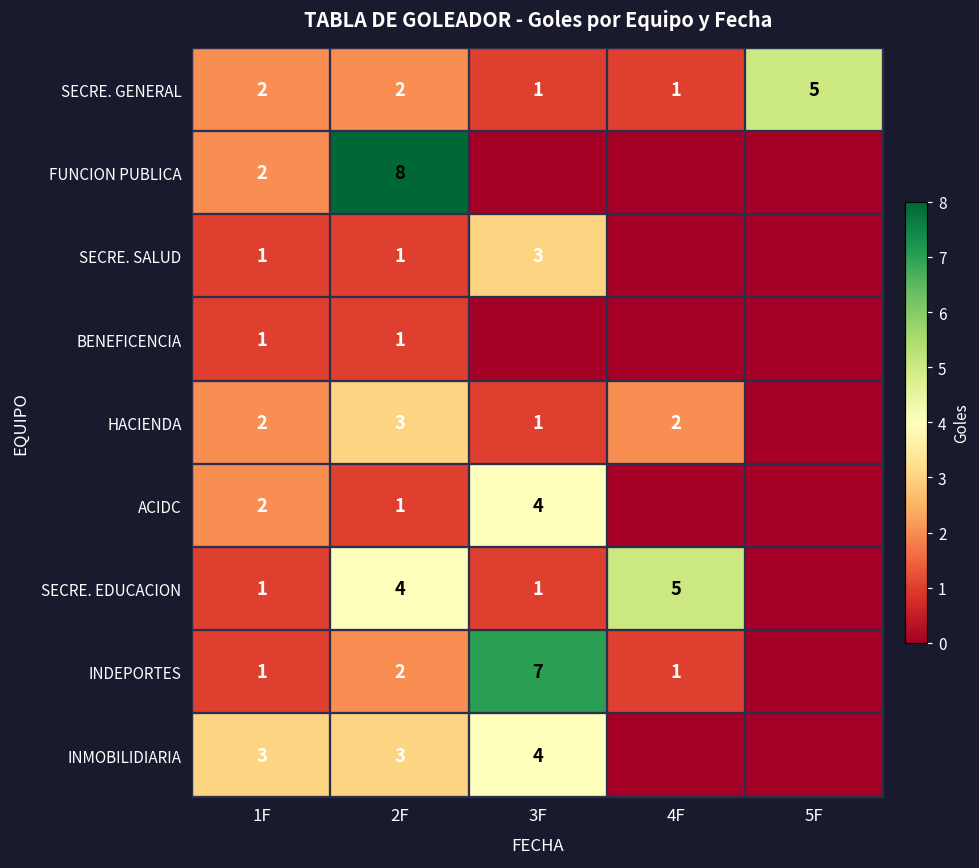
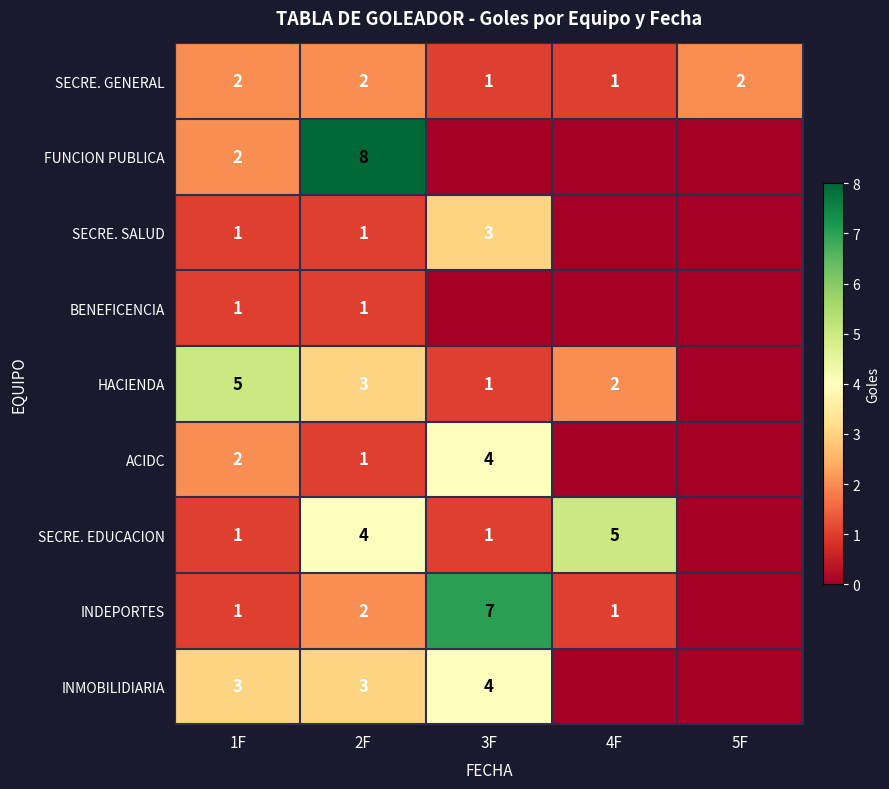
SECRE. GENERAL, 5F: 5 -> 2
HACIENDA, 1F: 2 -> 5
